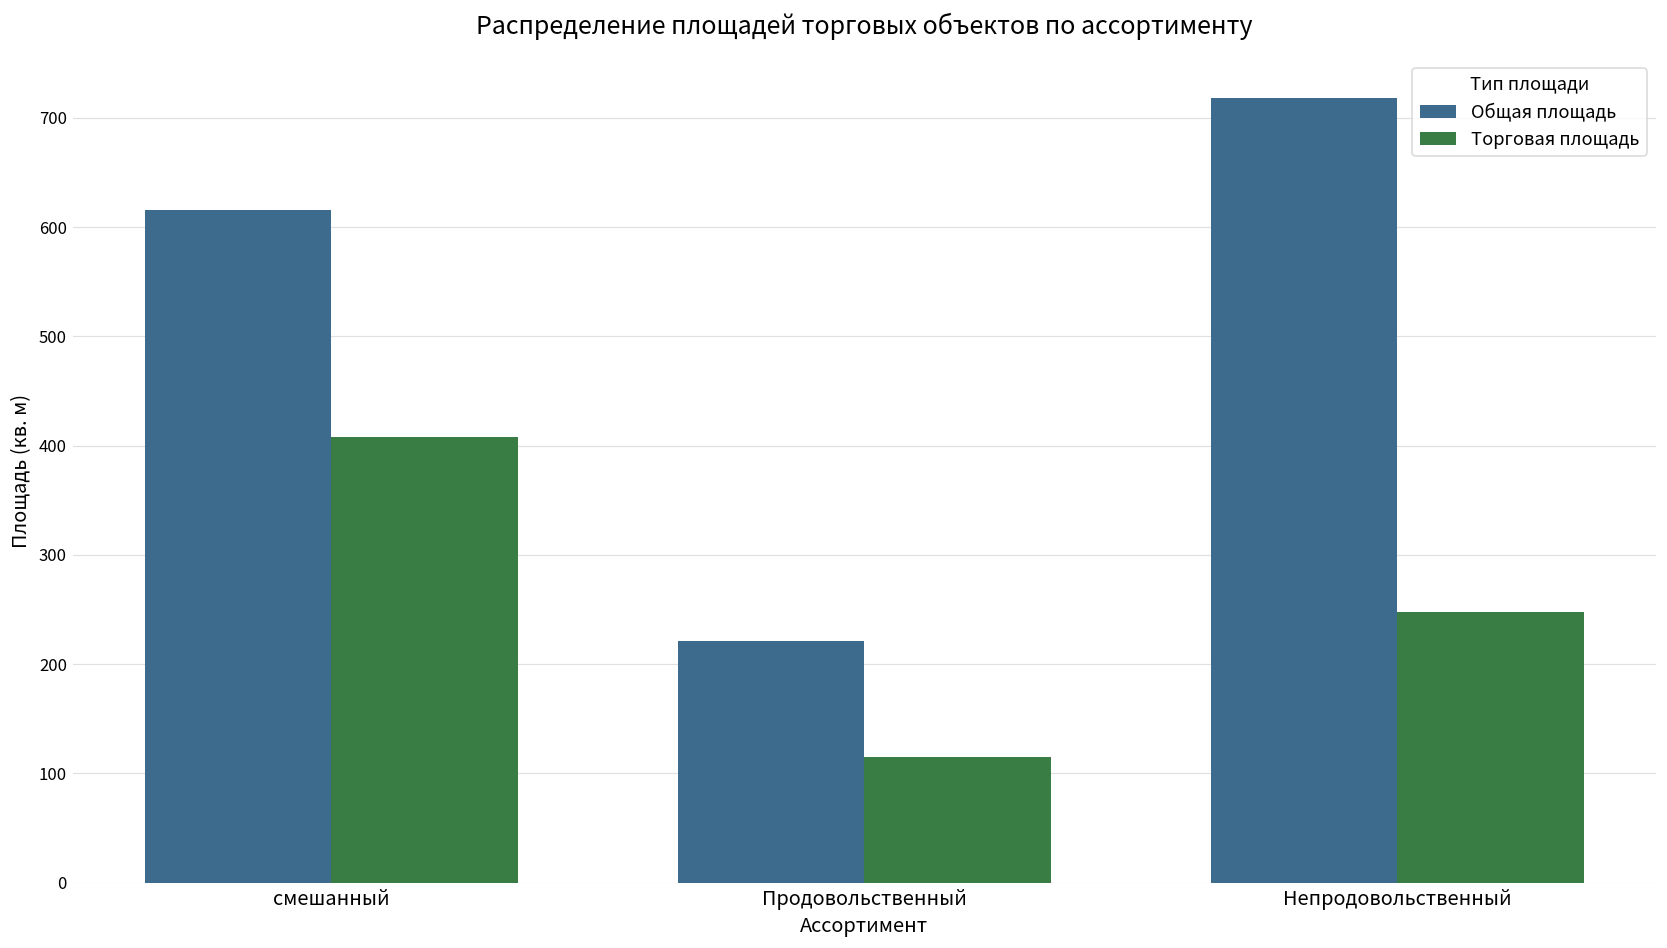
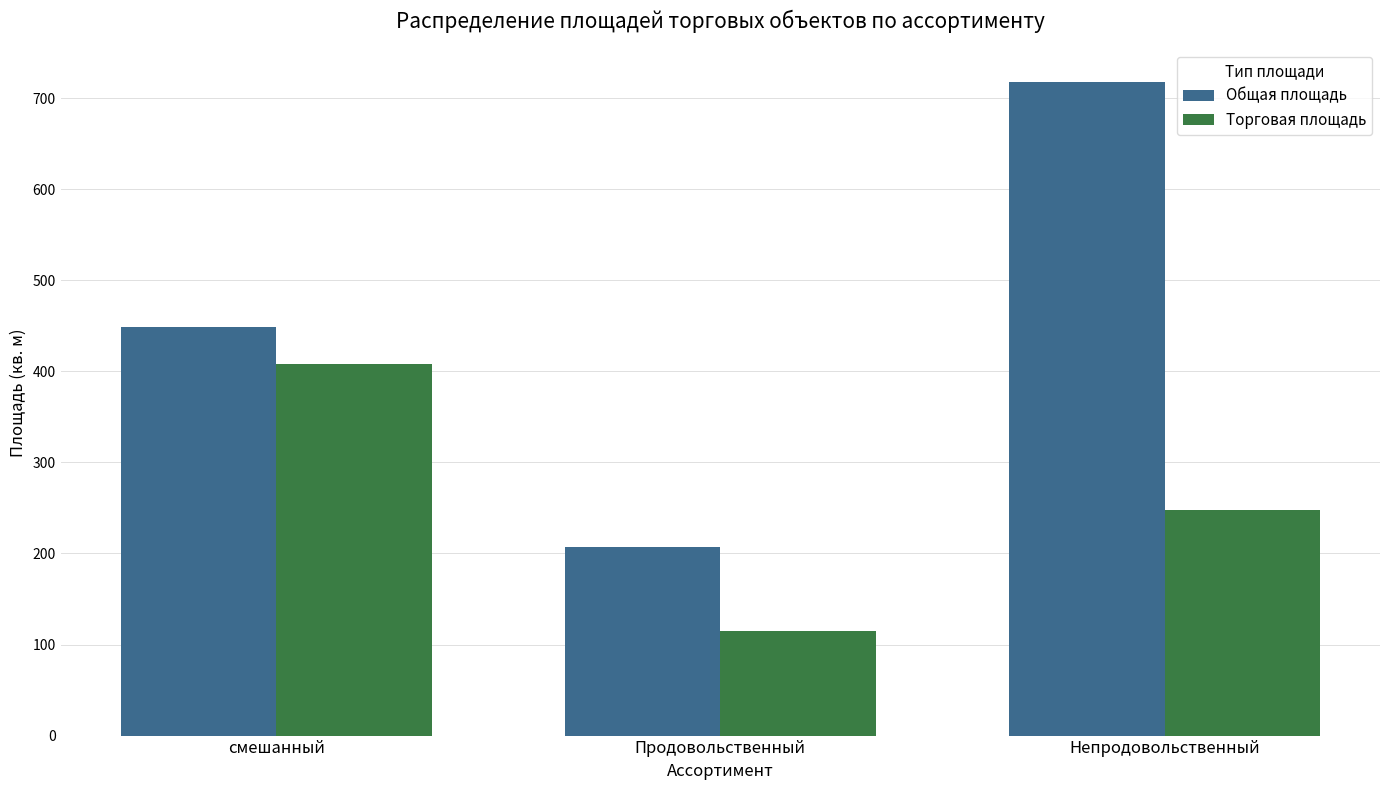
Общая площадь, смешанный: 620 -> 450
Общая площадь, Продовольственный: 220 -> 210
